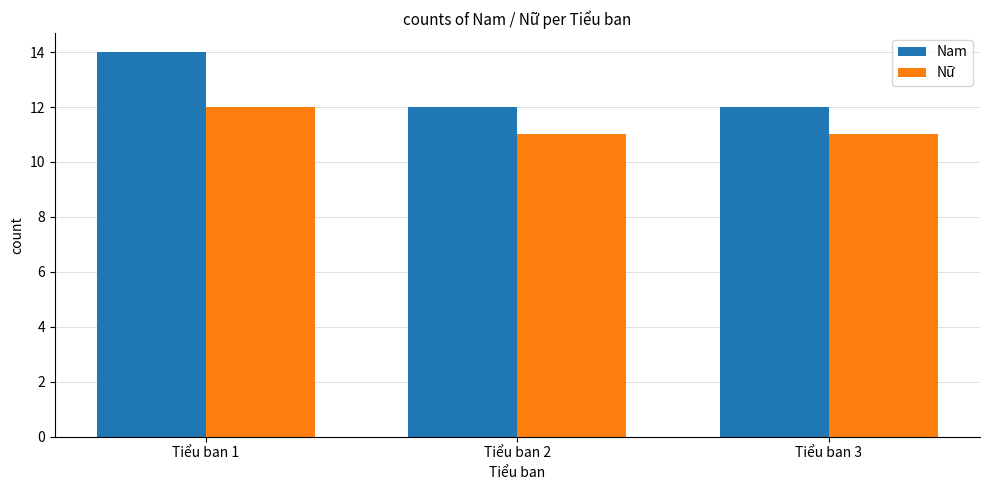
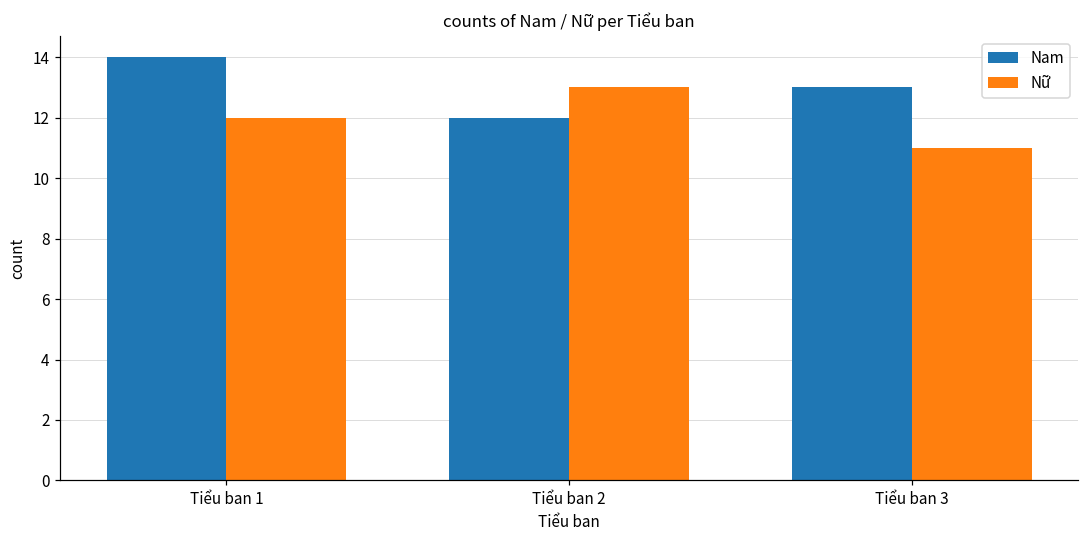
Nữ, Tiểu ban 2: 11 -> 13
Nam, Tiểu ban 3: 12 -> 13
